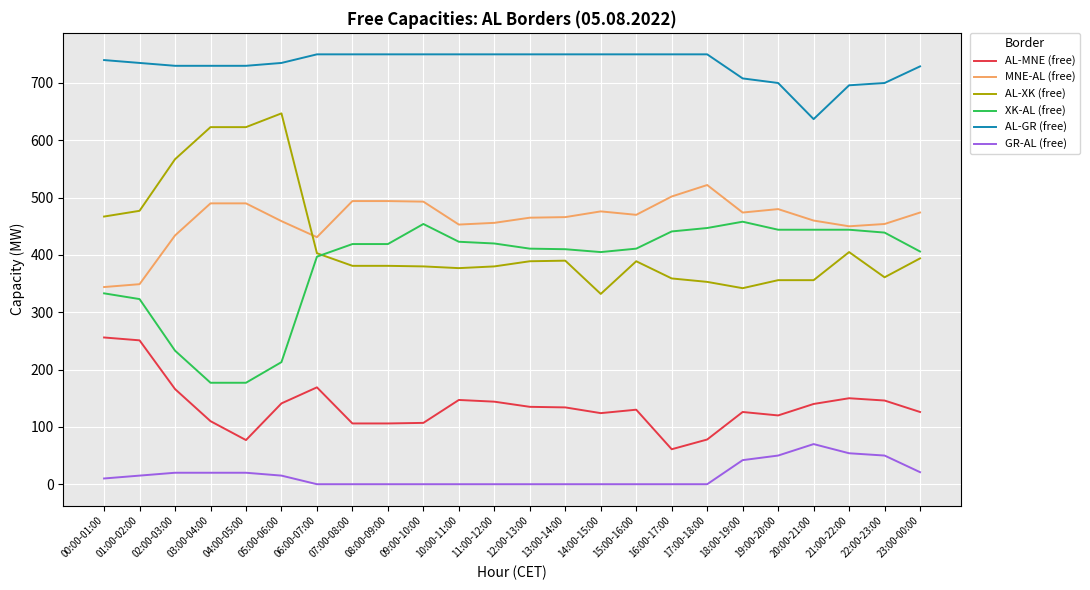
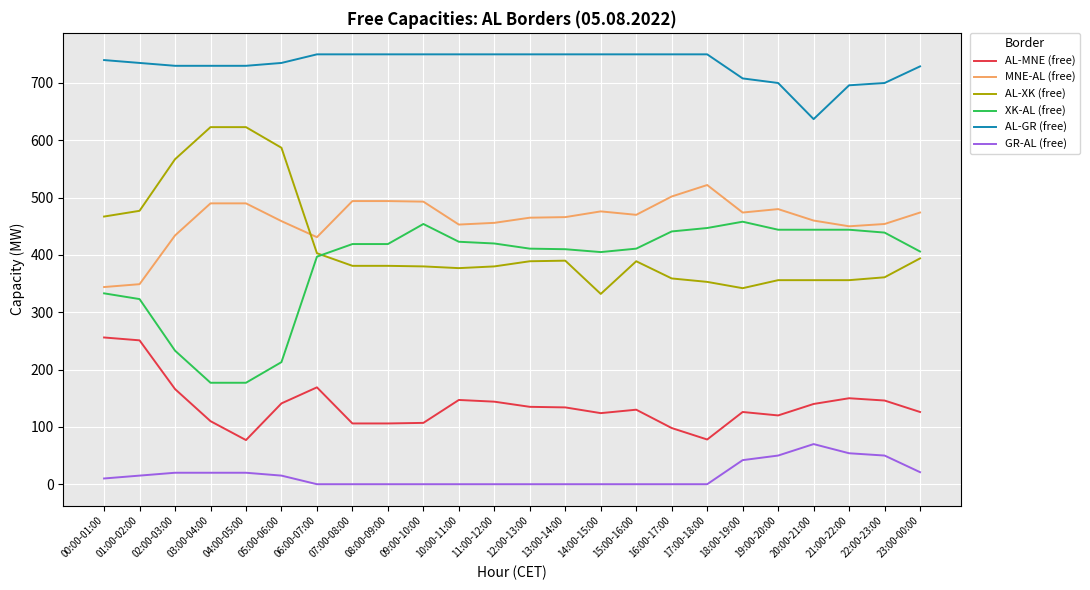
AL-XK (free), 05:00-06:00: 650 -> 590
AL-MNE (free), 16:00-17:00: 60 -> 100
AL-XK (free), 21:00-22:00: 410 -> 360
